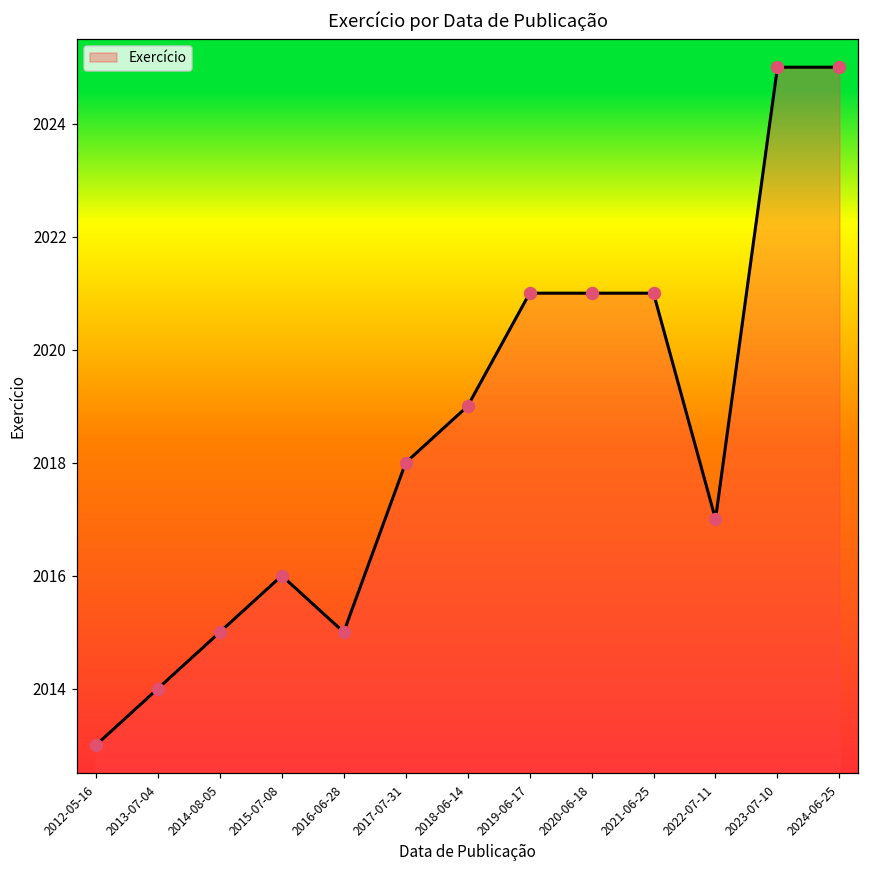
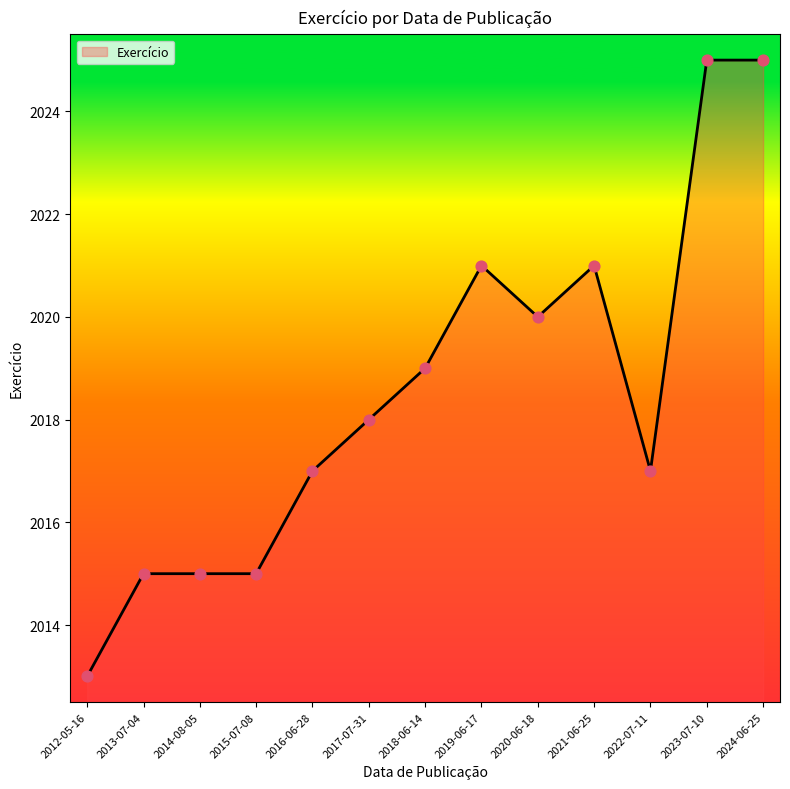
2013-07-04: 2014 -> 2015
2015-07-08: 2016 -> 2015
2016-06-28: 2015 -> 2017
2020-06-18: 2021 -> 2020
